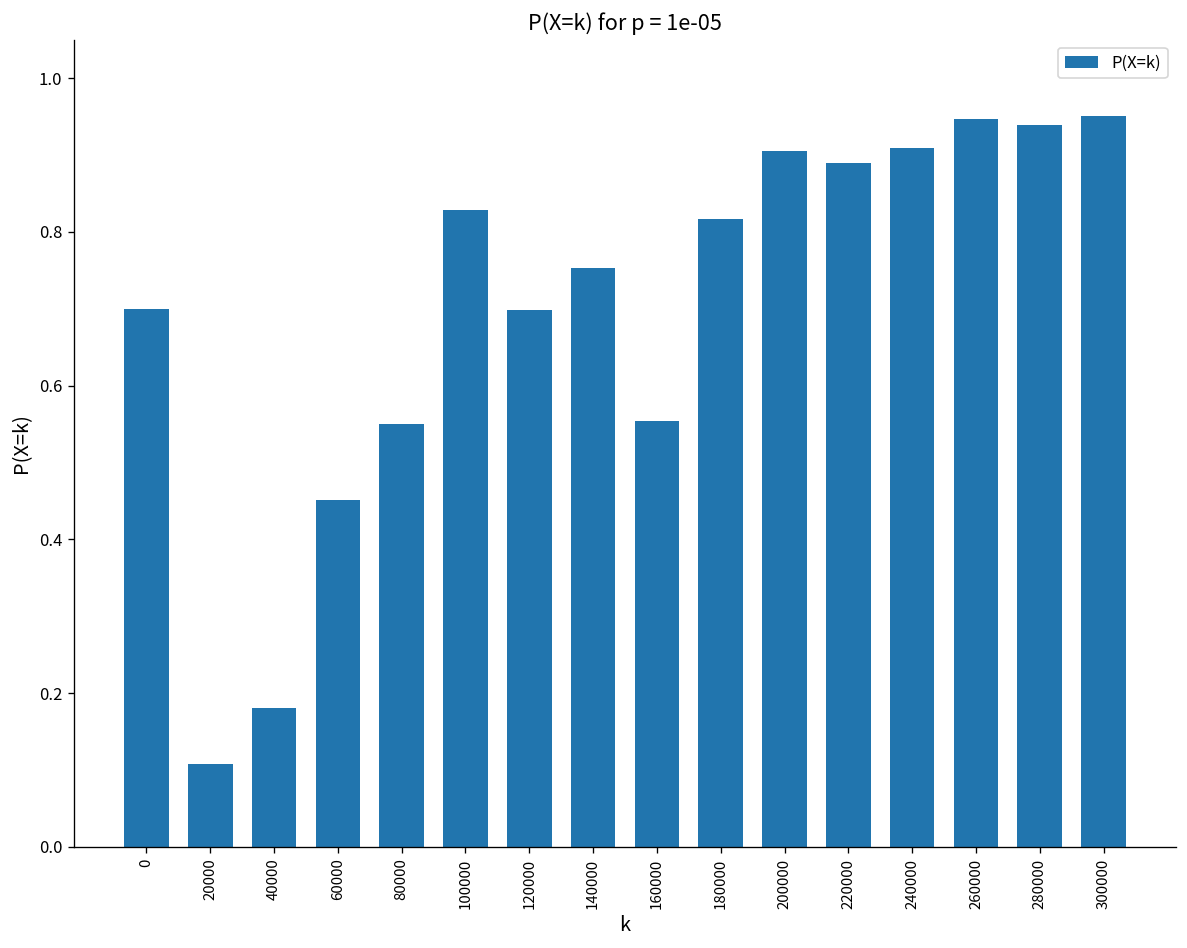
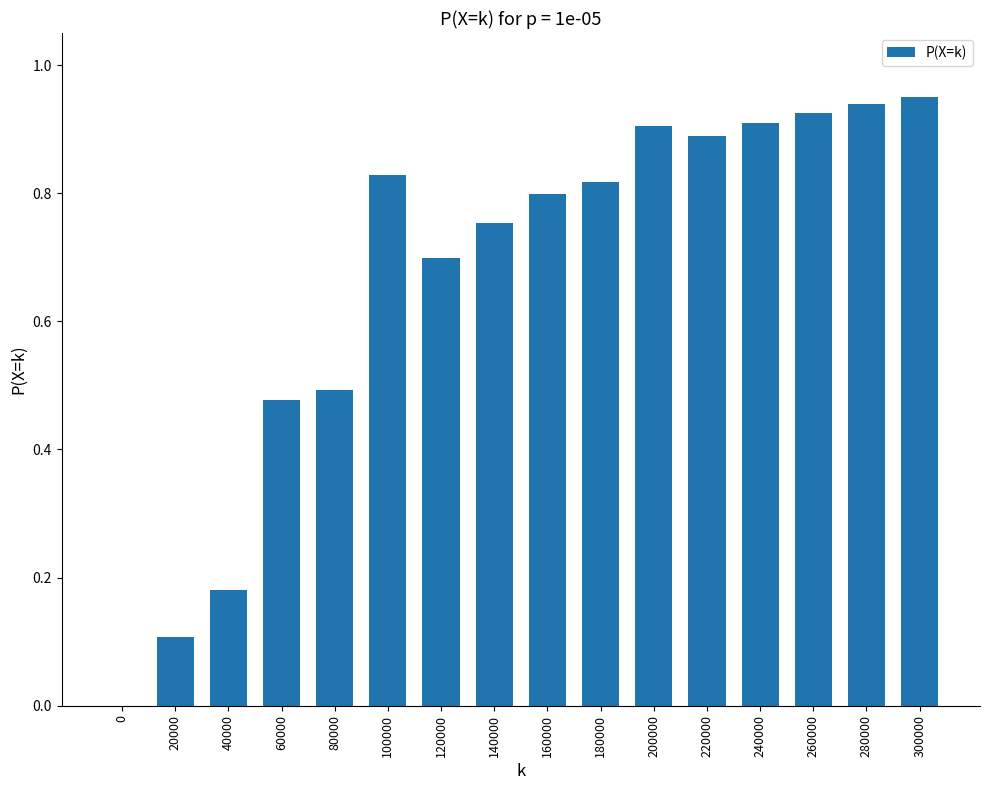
0: 0.7 -> 0.0
60000: 0.45 -> 0.48
80000: 0.55 -> 0.49
160000: 0.55 -> 0.80
260000: 0.95 -> 0.93
